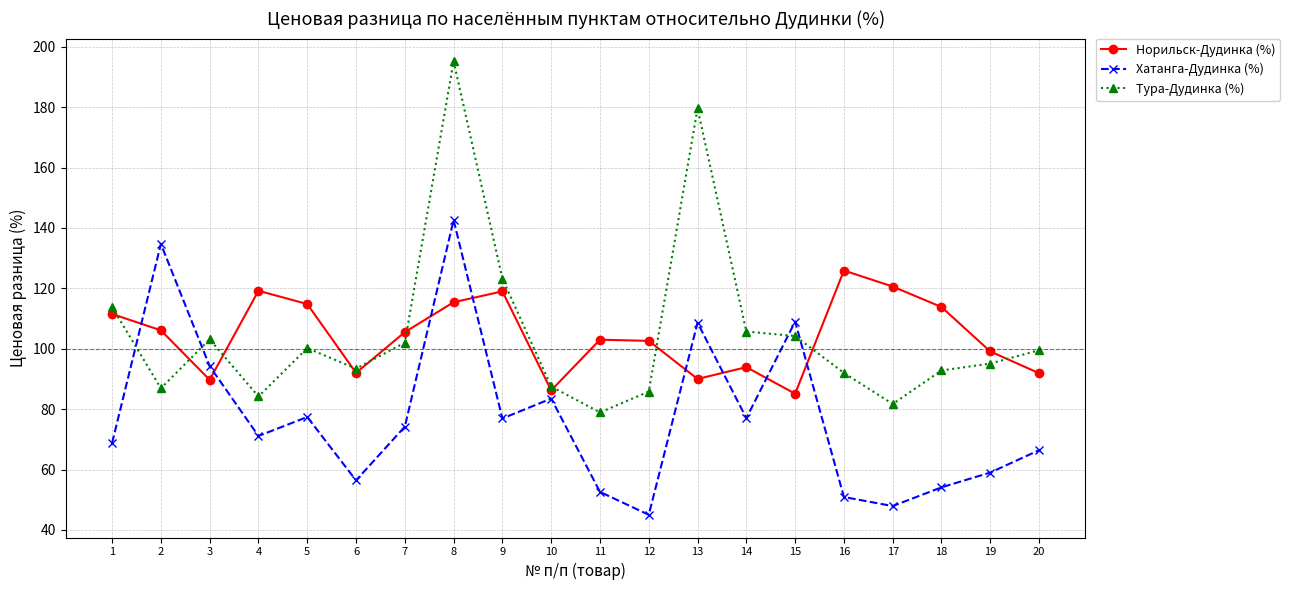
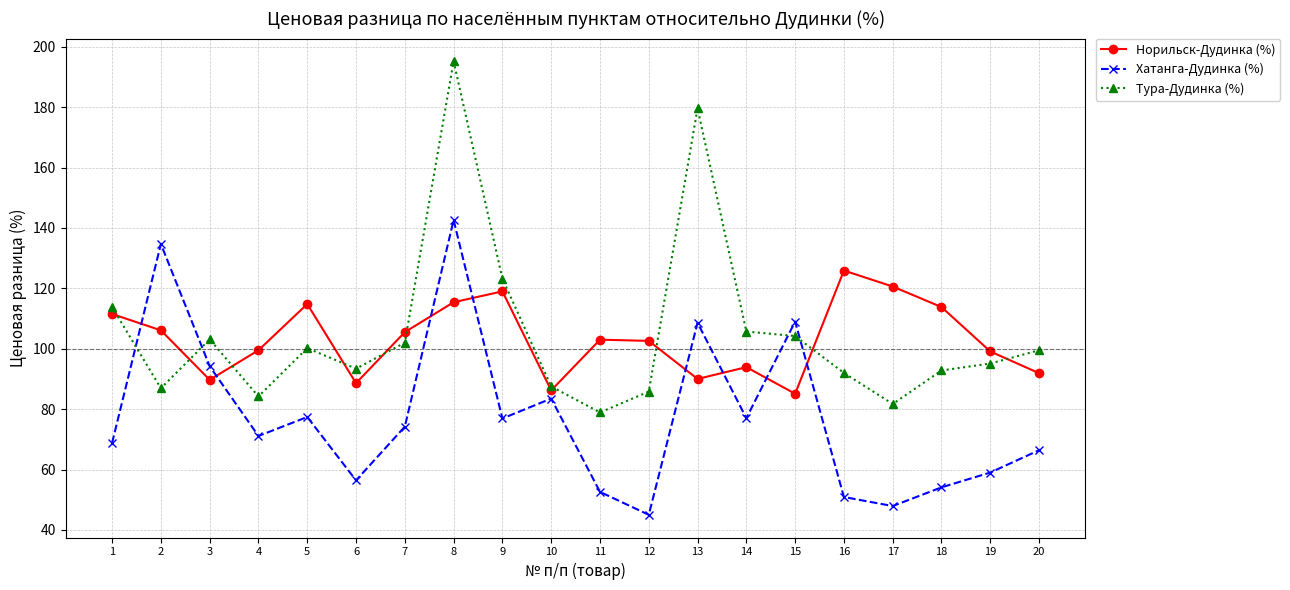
Норильск-Дудинка (%), 4: 119 -> 100
Норильск-Дудинка (%), 6: 92 -> 89
